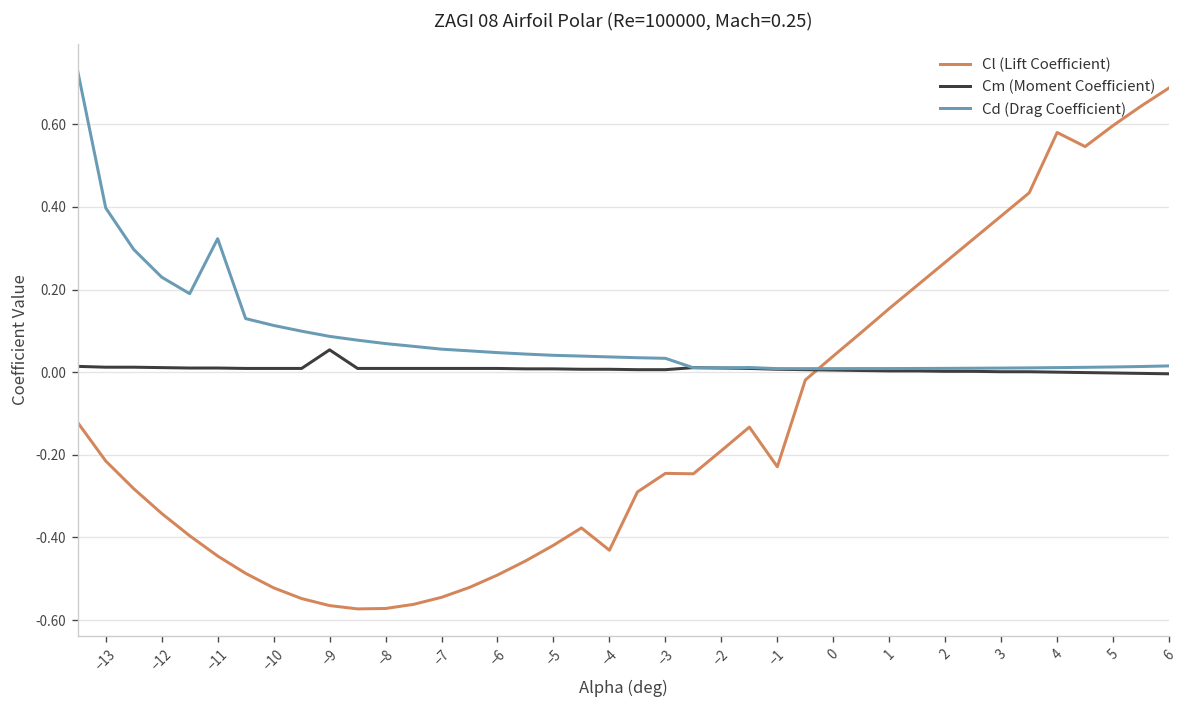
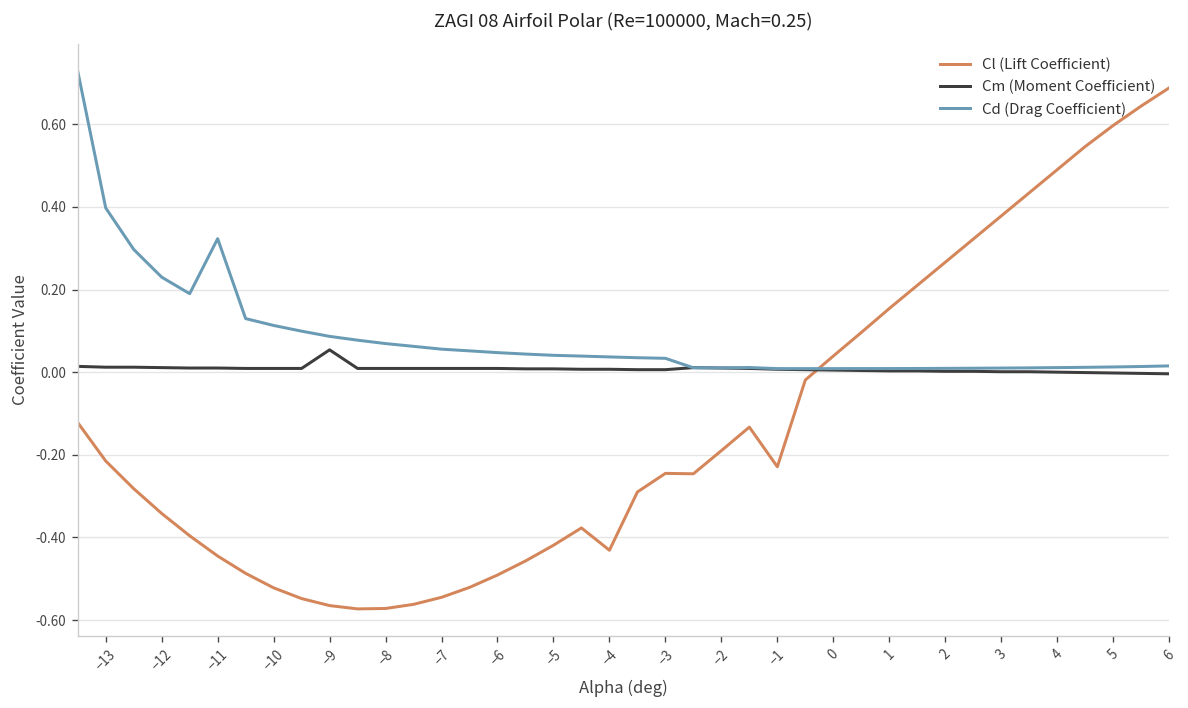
Cl (Lift Coefficient), 4: 0.58 -> 0.49
